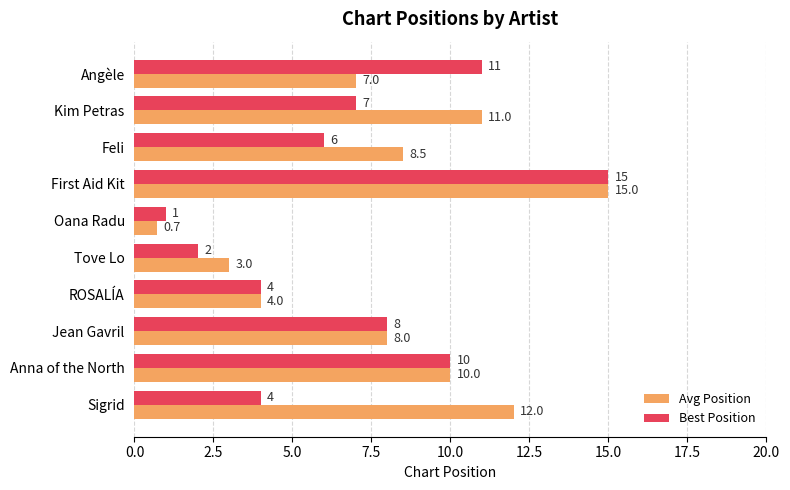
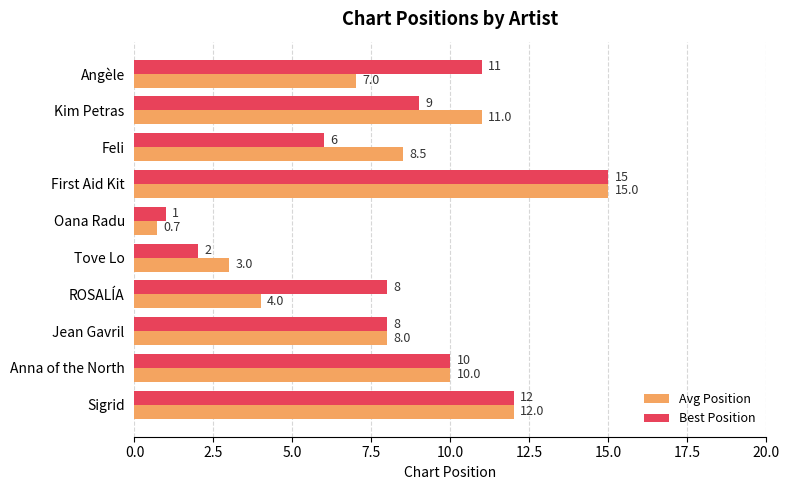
Best Position, Kim Petras: 7 -> 9
Best Position, ROSALÍA: 4 -> 8
Best Position, Sigrid: 4 -> 12
